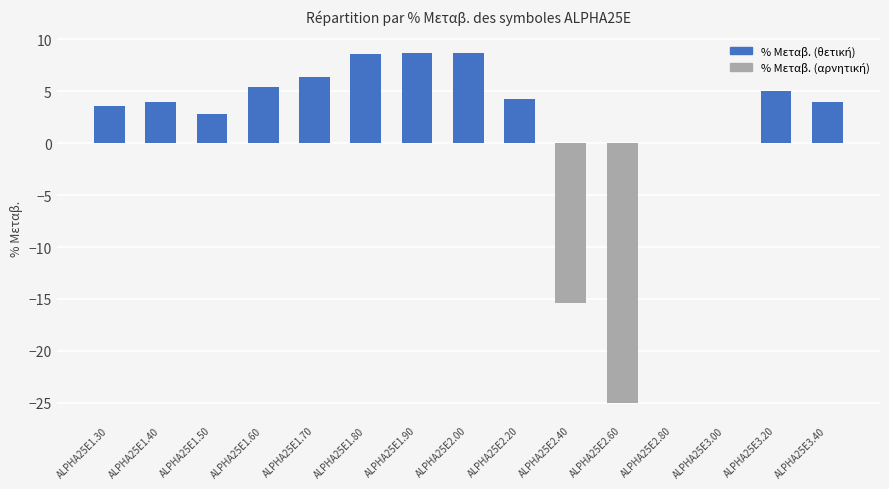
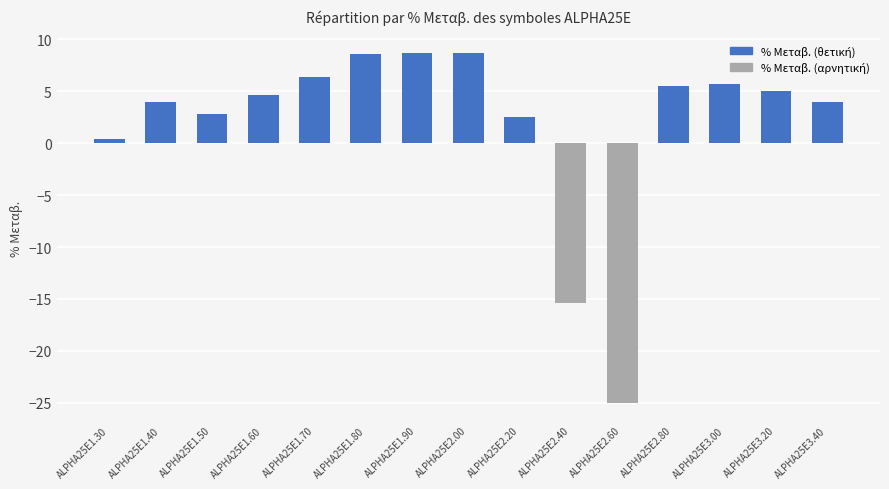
ALPHA25E1.30: 3.5 -> 0.4
ALPHA25E1.60: 5.4 -> 4.6
ALPHA25E2.20: 4.2 -> 2.5
ALPHA25E2.80: 0.0 -> 5.5
ALPHA25E3.00: 0.0 -> 5.7
